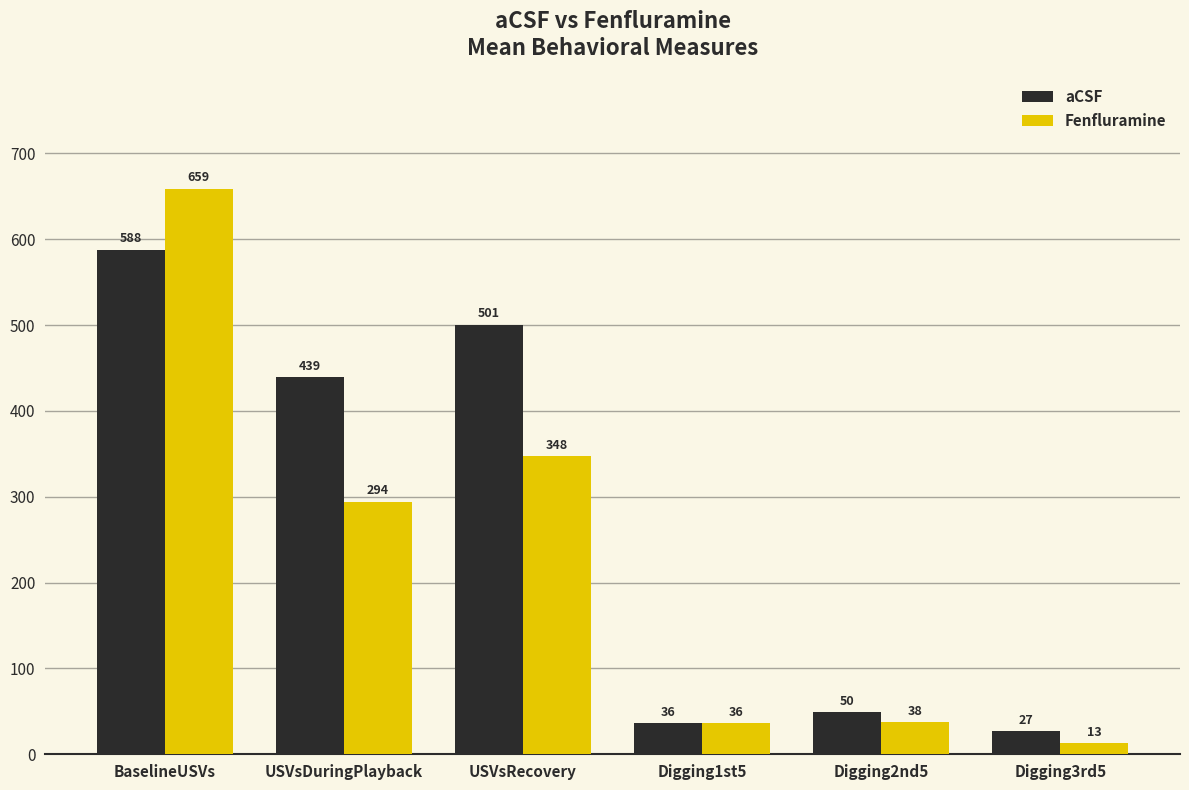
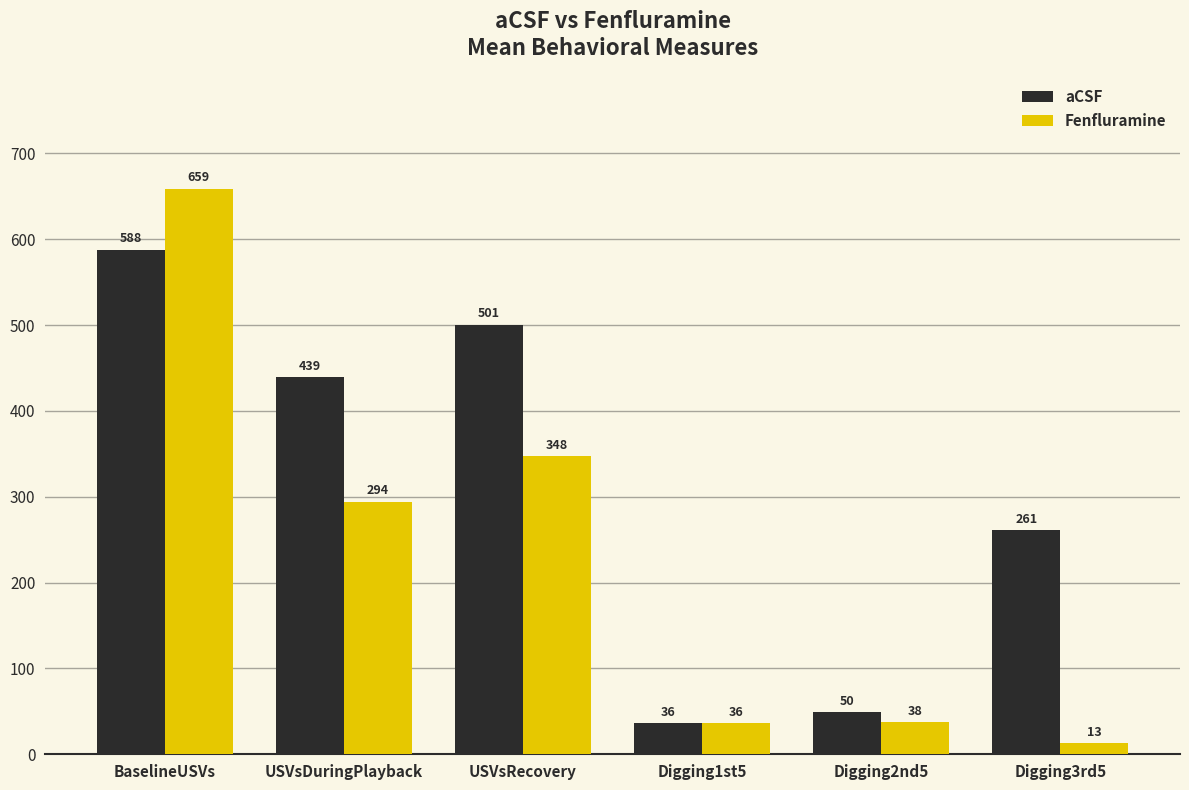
aCSF, Digging3rd5: 27 -> 261
